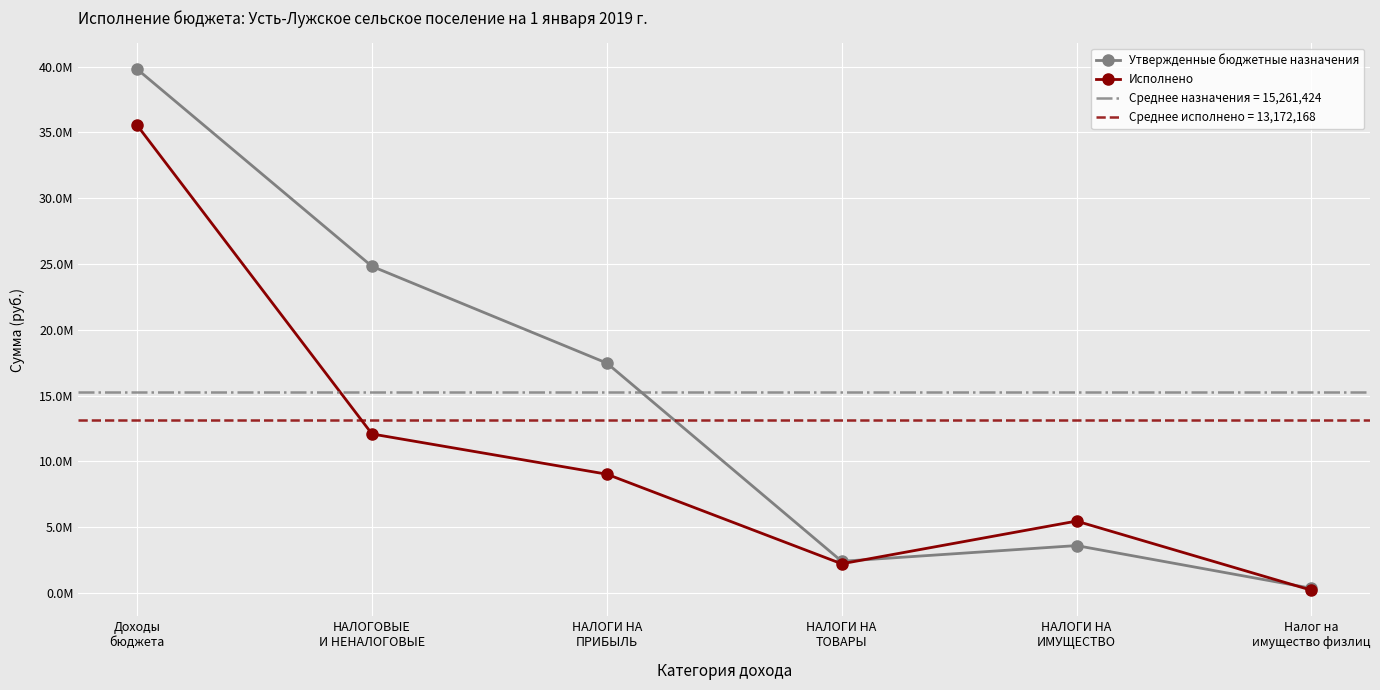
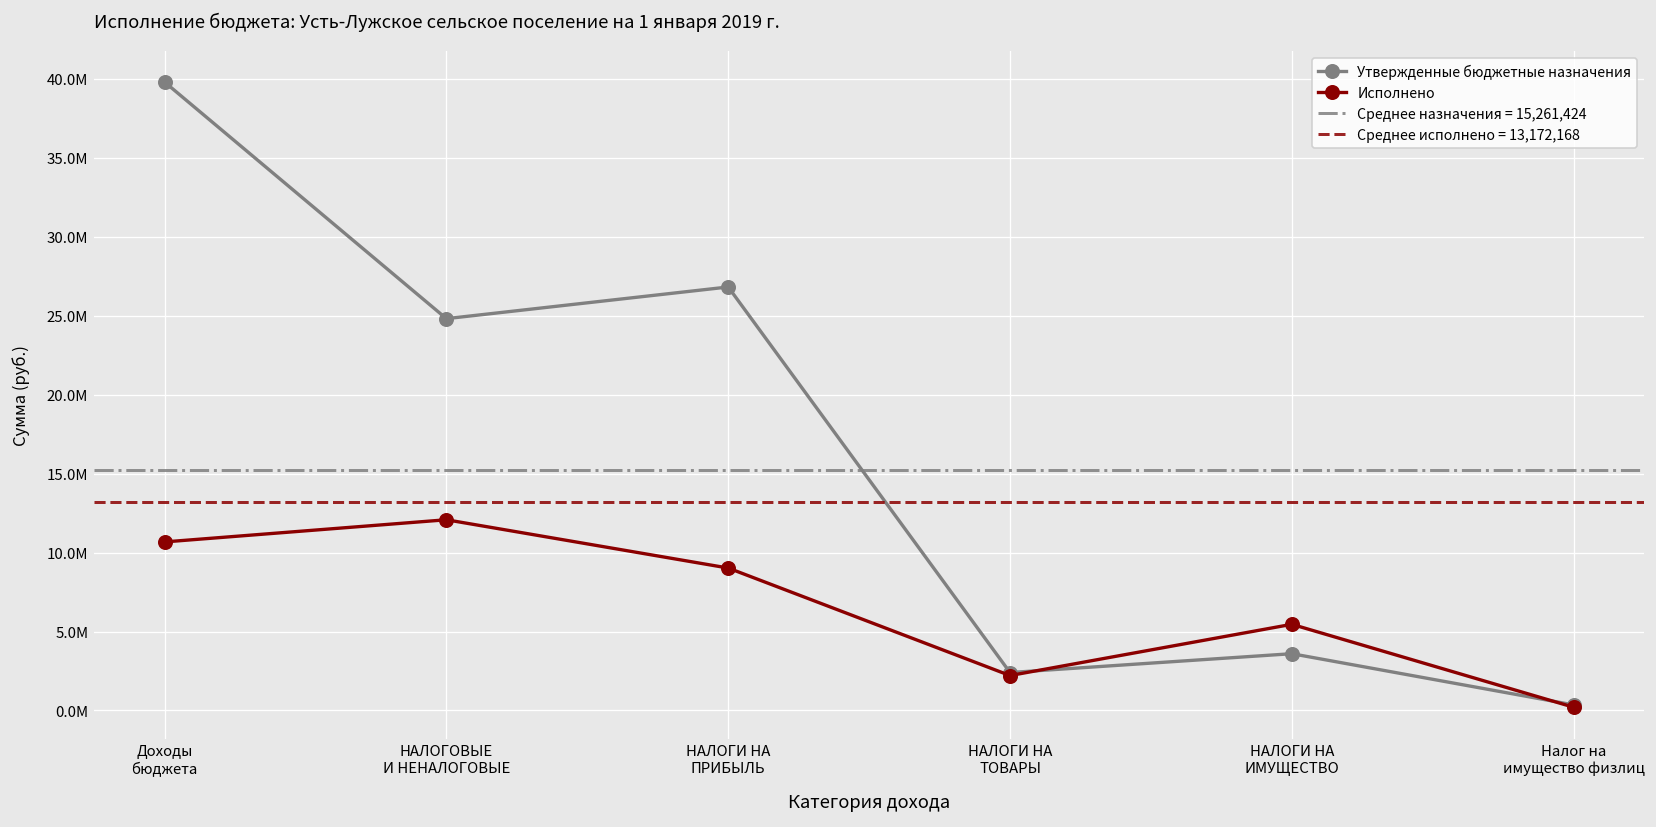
Исполнено, Доходы бюджета: 35500000 -> 10700000
Утвержденные бюджетные назначения, НАЛОГИ НА ПРИБЫЛЬ: 17500000 -> 26800000
